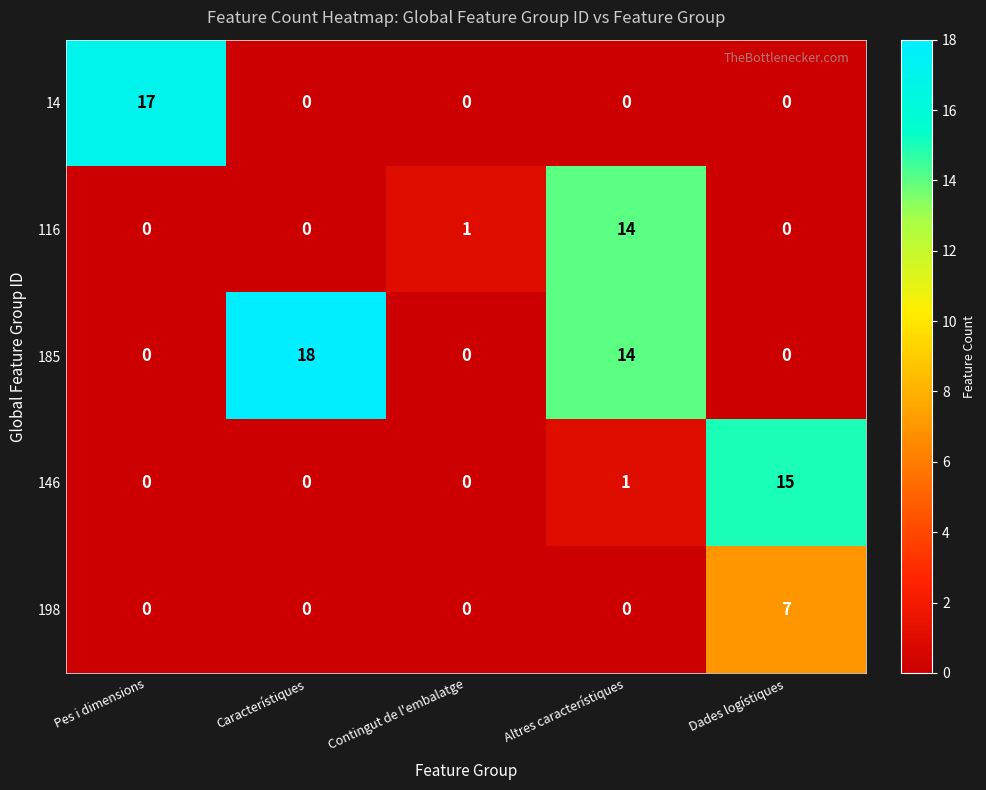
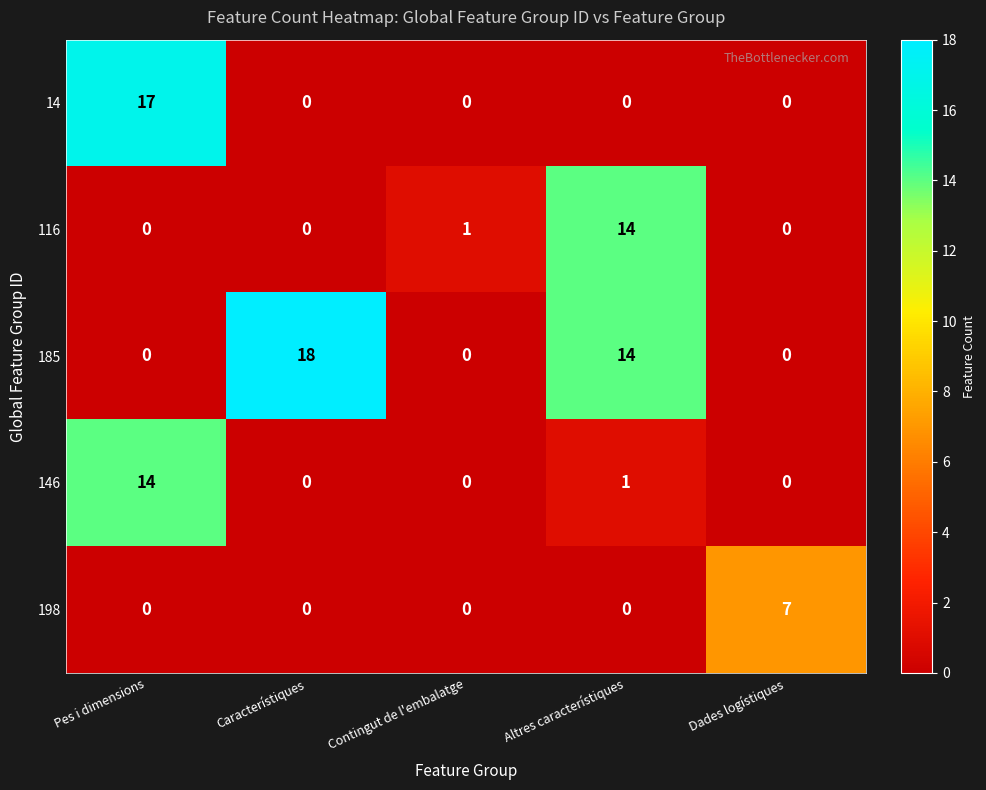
146, Pes i dimensions: 0 -> 14
146, Dades logístiques: 15 -> 0
